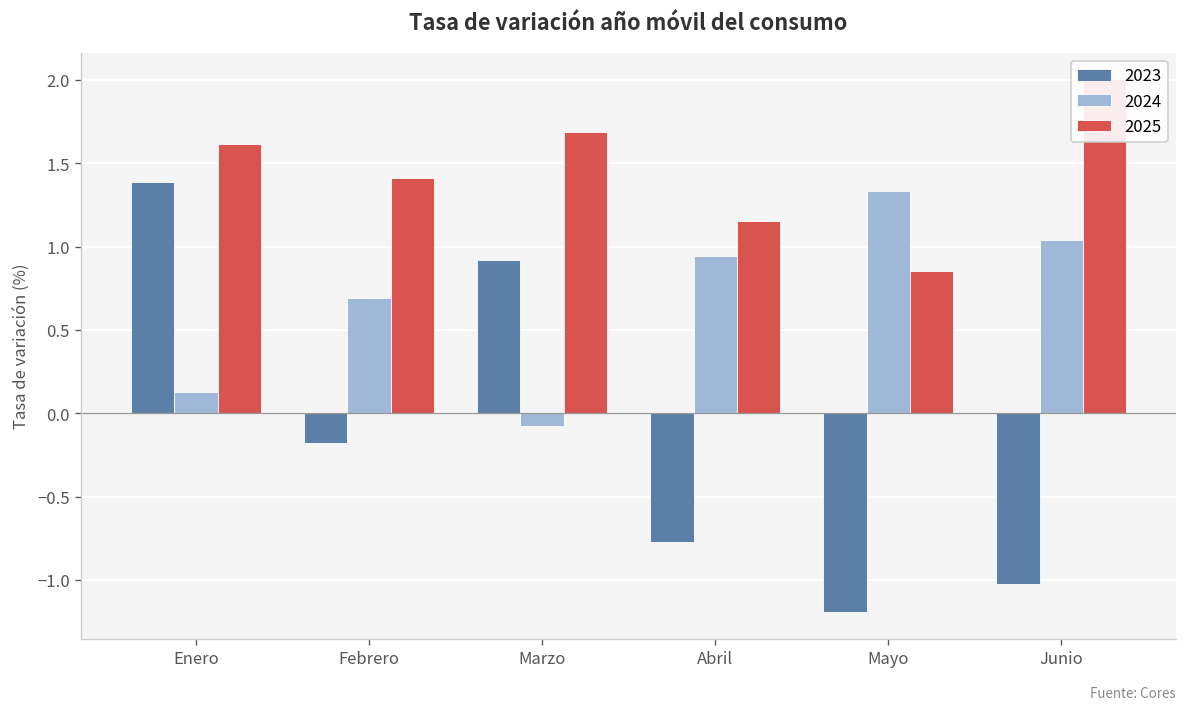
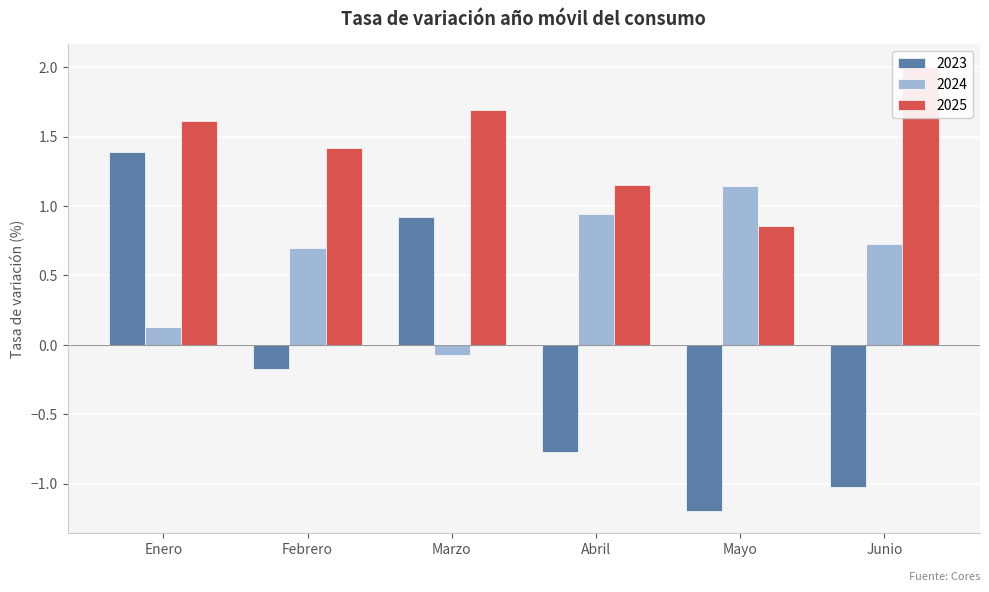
2024, Mayo: 1.34 -> 1.15
2024, Junio: 1.04 -> 0.73
